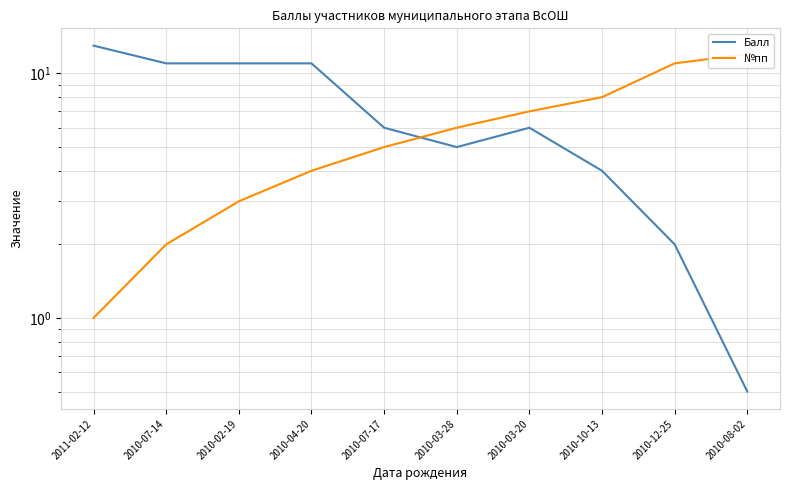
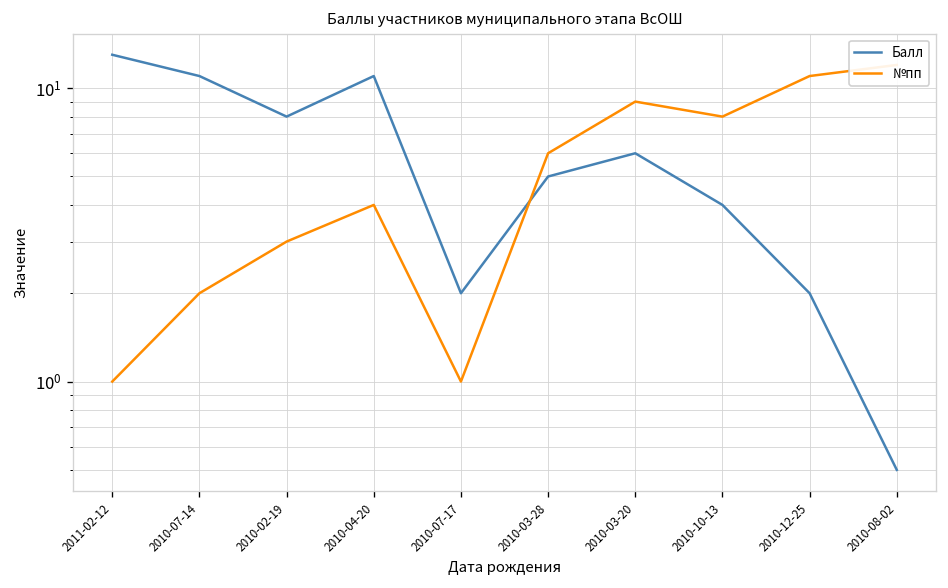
Балл, 2010-02-19: 11 -> 8
Балл, 2010-07-17: 6 -> 2
№пп, 2010-07-17: 5 -> 1
№пп, 2010-03-20: 7 -> 9
